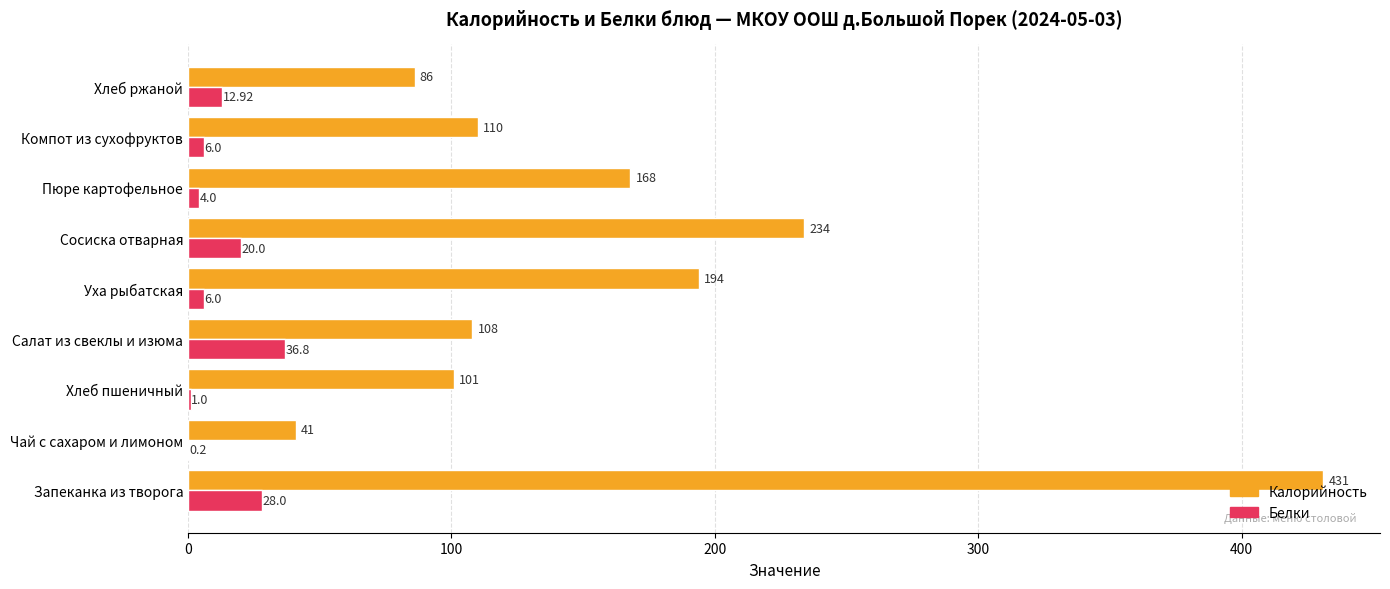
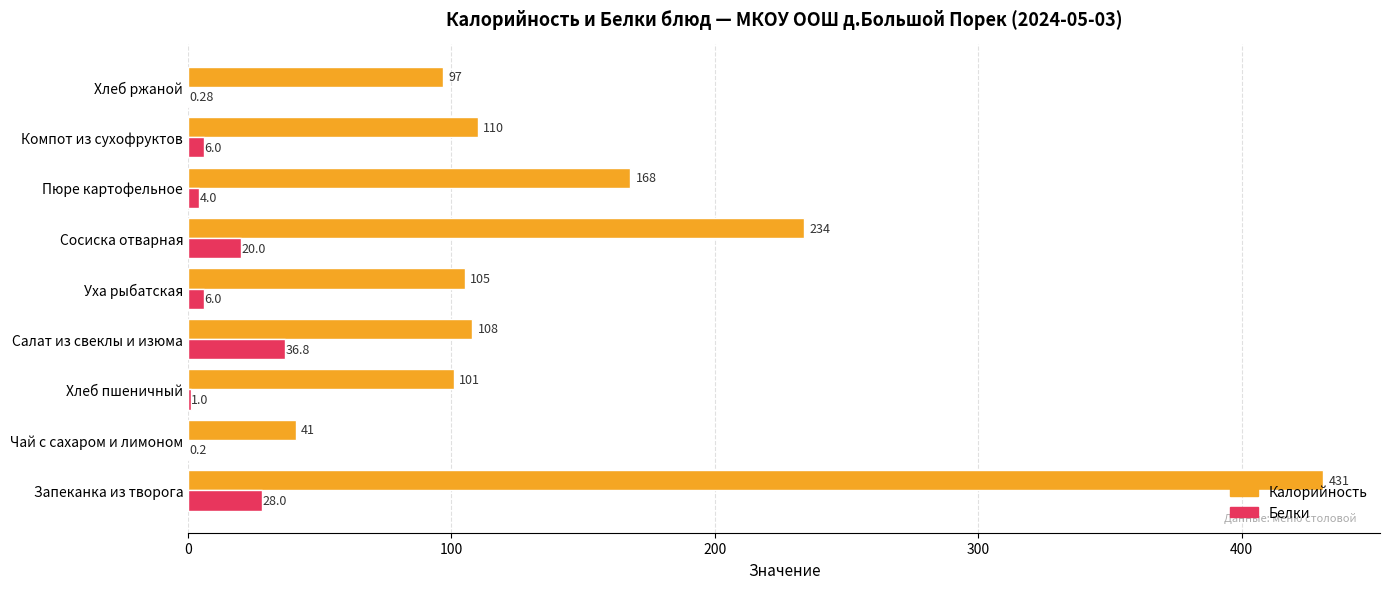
Калорийность, Хлеб ржаной: 86 -> 97
Белки, Хлеб ржаной: 12.92 -> 0.28
Калорийность, Уха рыбатская: 194 -> 105
